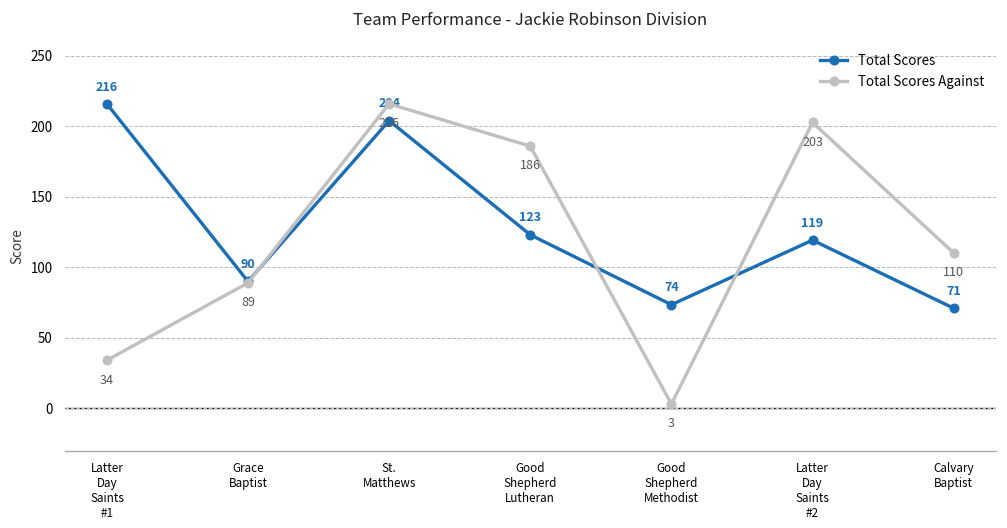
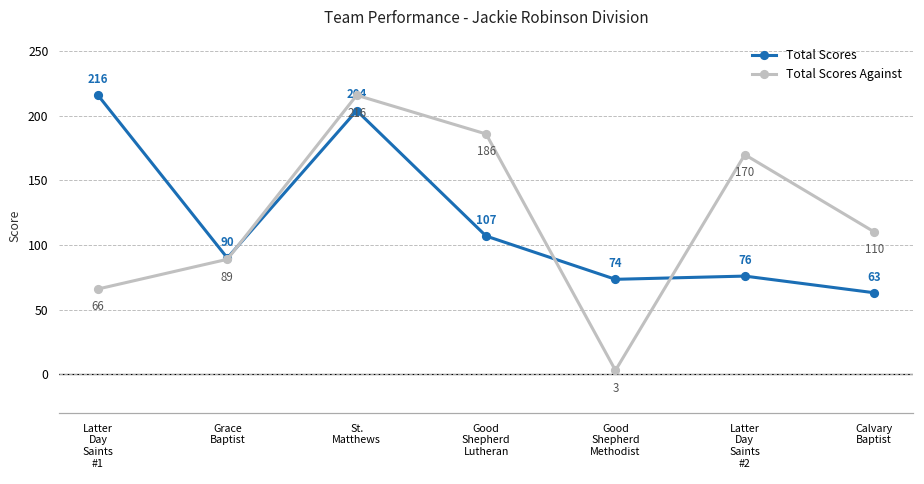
Total Scores Against, Latter Day Saints #1: 34 -> 66
Total Scores, Good Shepherd Lutheran: 123 -> 107
Total Scores, Latter Day Saints #2: 119 -> 76
Total Scores Against, Latter Day Saints #2: 203 -> 170
Total Scores, Calvary Baptist: 71 -> 63
